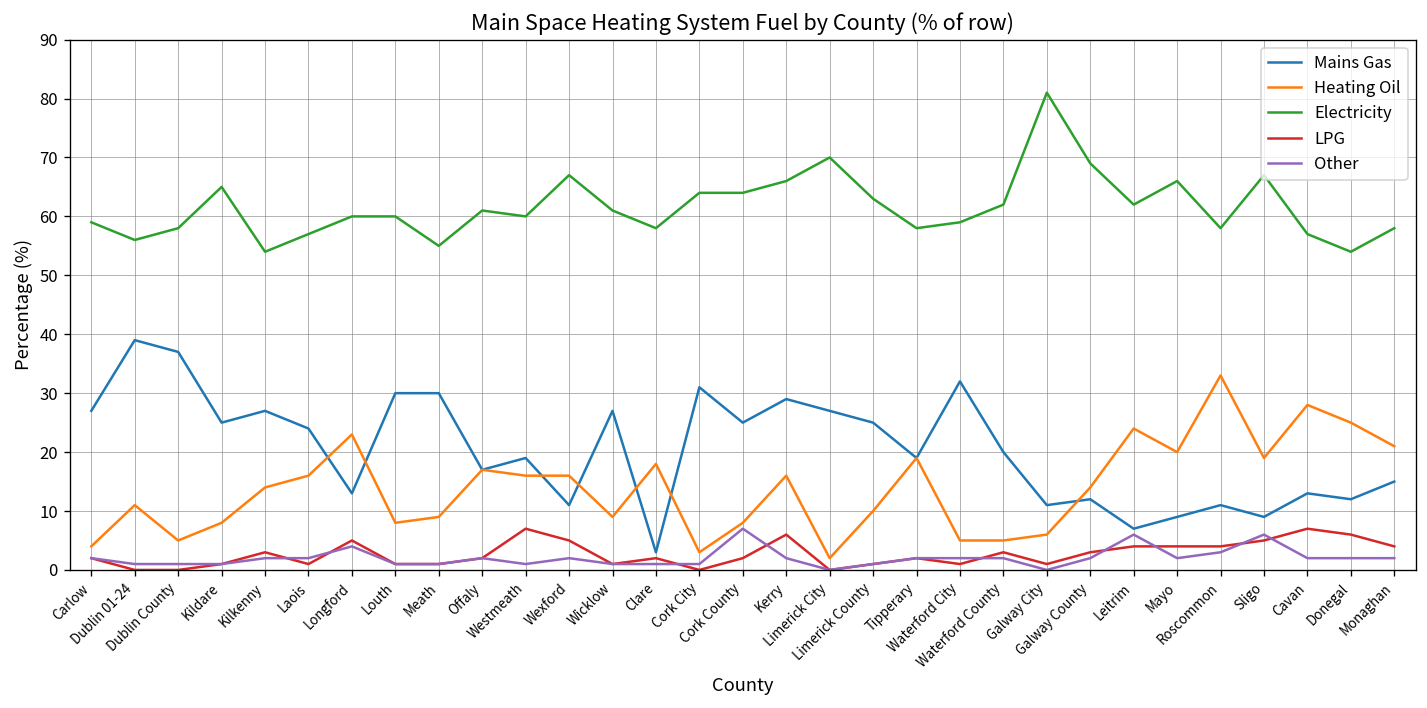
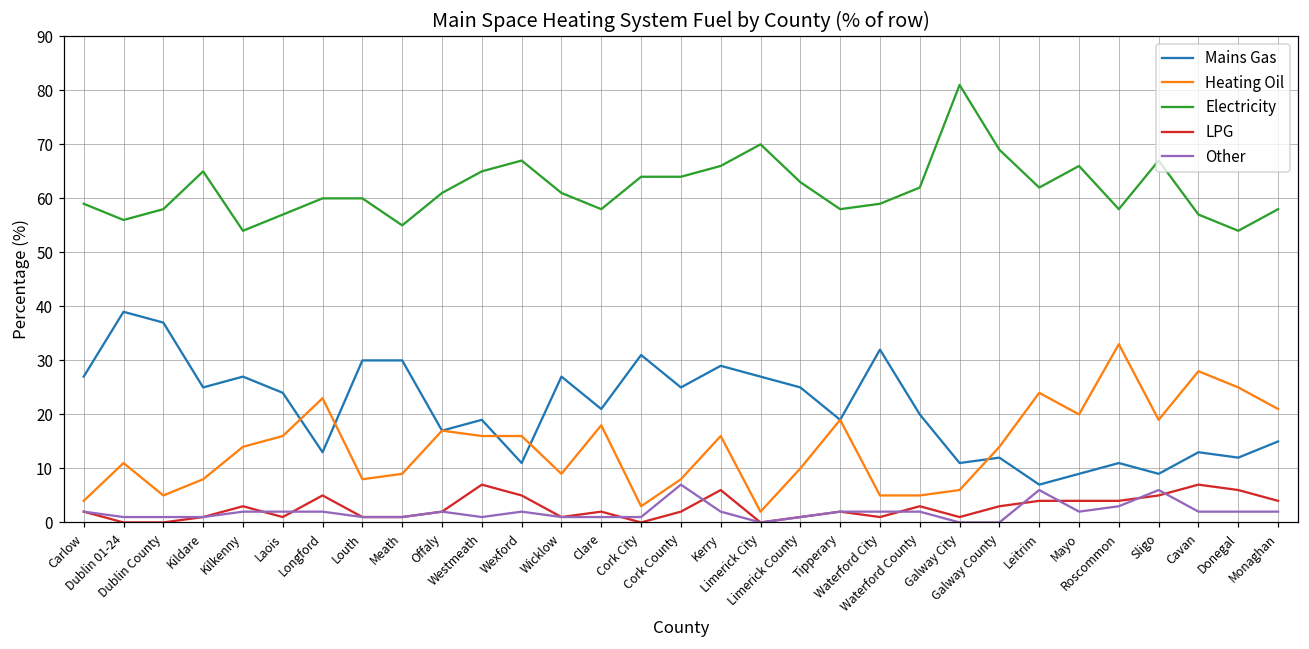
Other, Longford: 4 -> 2
Electricity, Westmeath: 60 -> 65
Mains Gas, Clare: 3 -> 21
Other, Galway County: 2 -> 0
